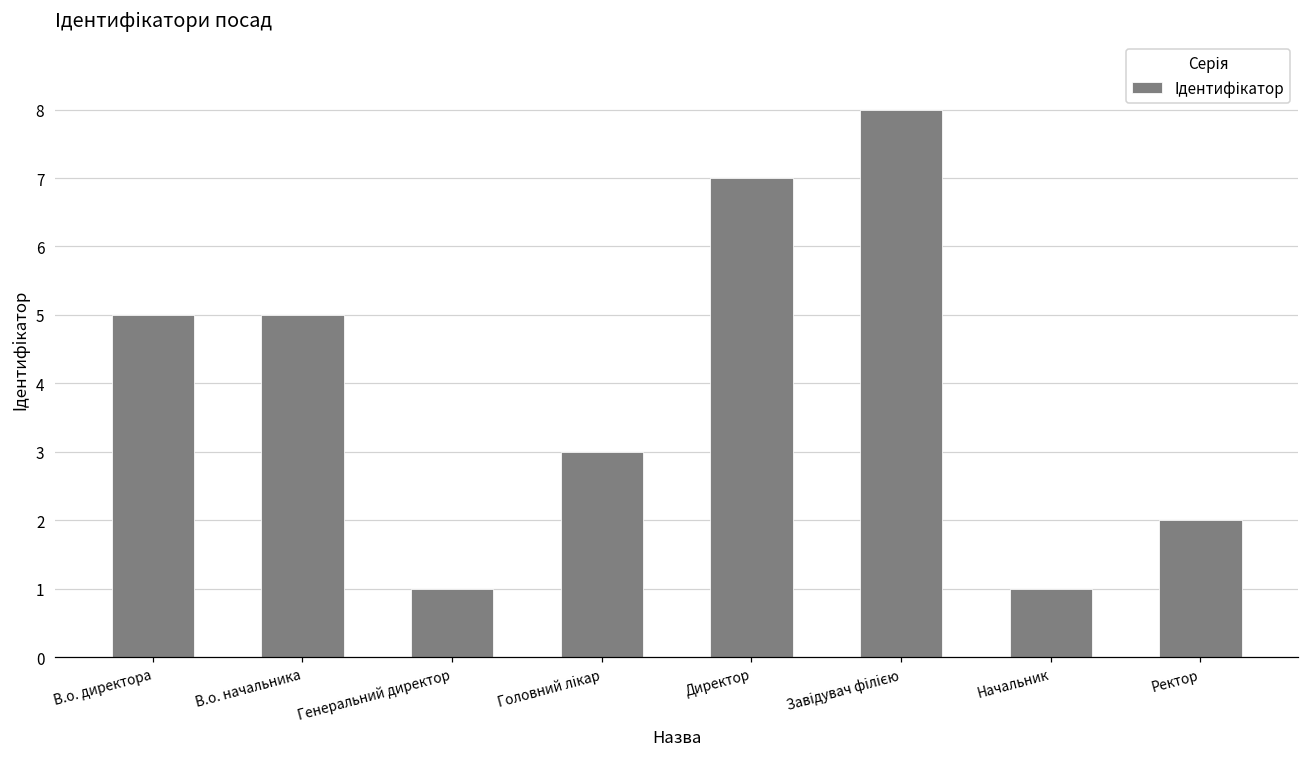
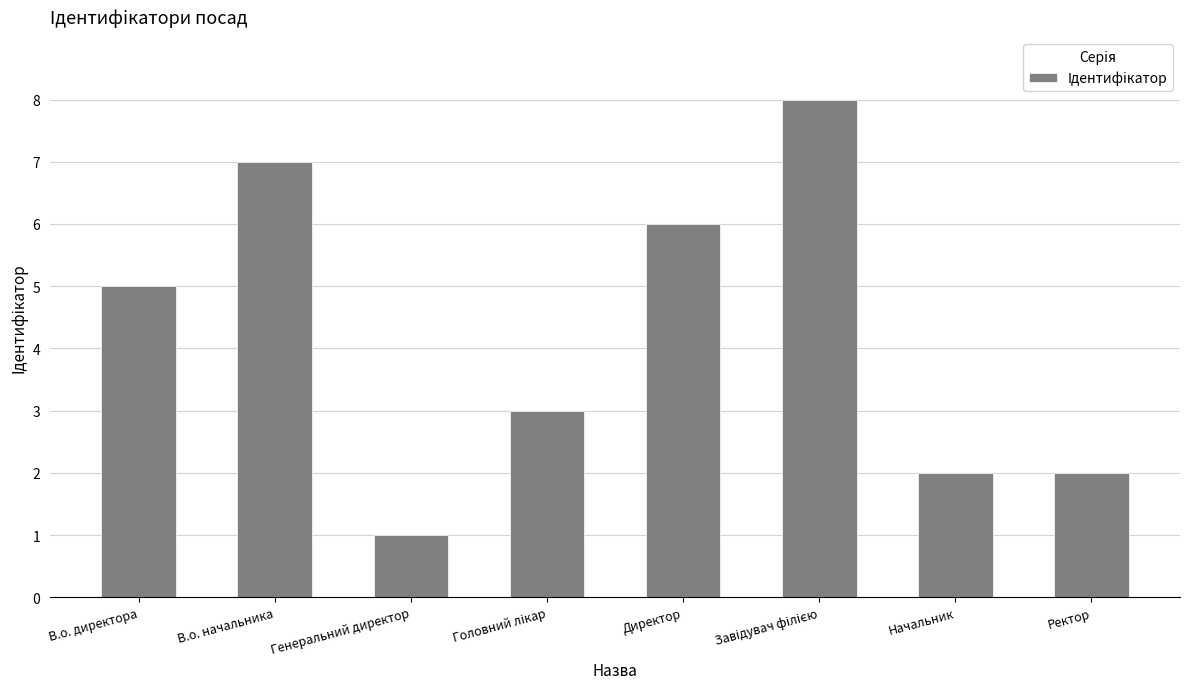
В.о. начальника: 5 -> 7
Директор: 7 -> 6
Начальник: 1 -> 2
